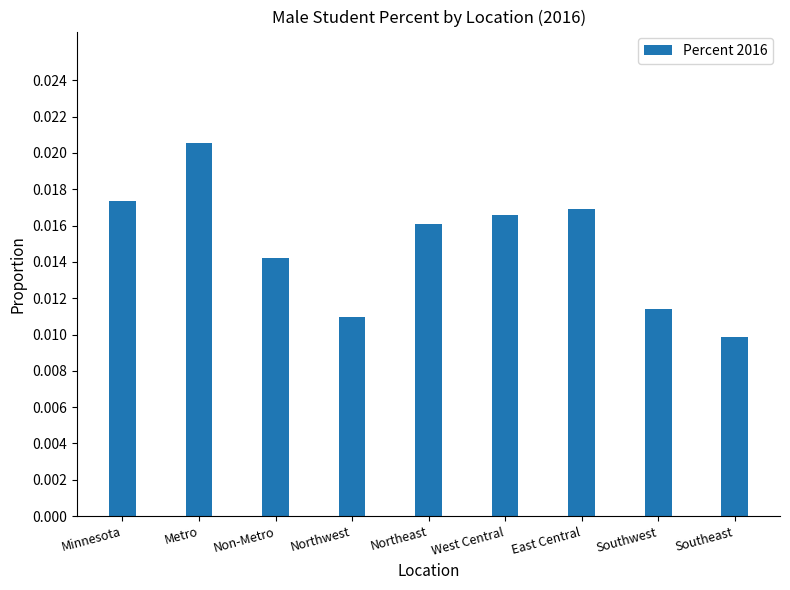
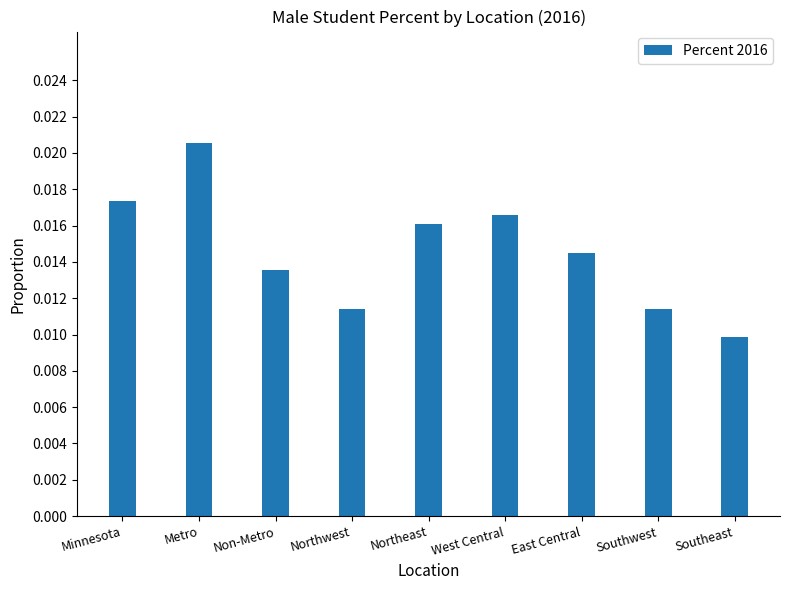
Non-Metro: 0.0142 -> 0.0136
Northwest: 0.0110 -> 0.0114
East Central: 0.0169 -> 0.0145
